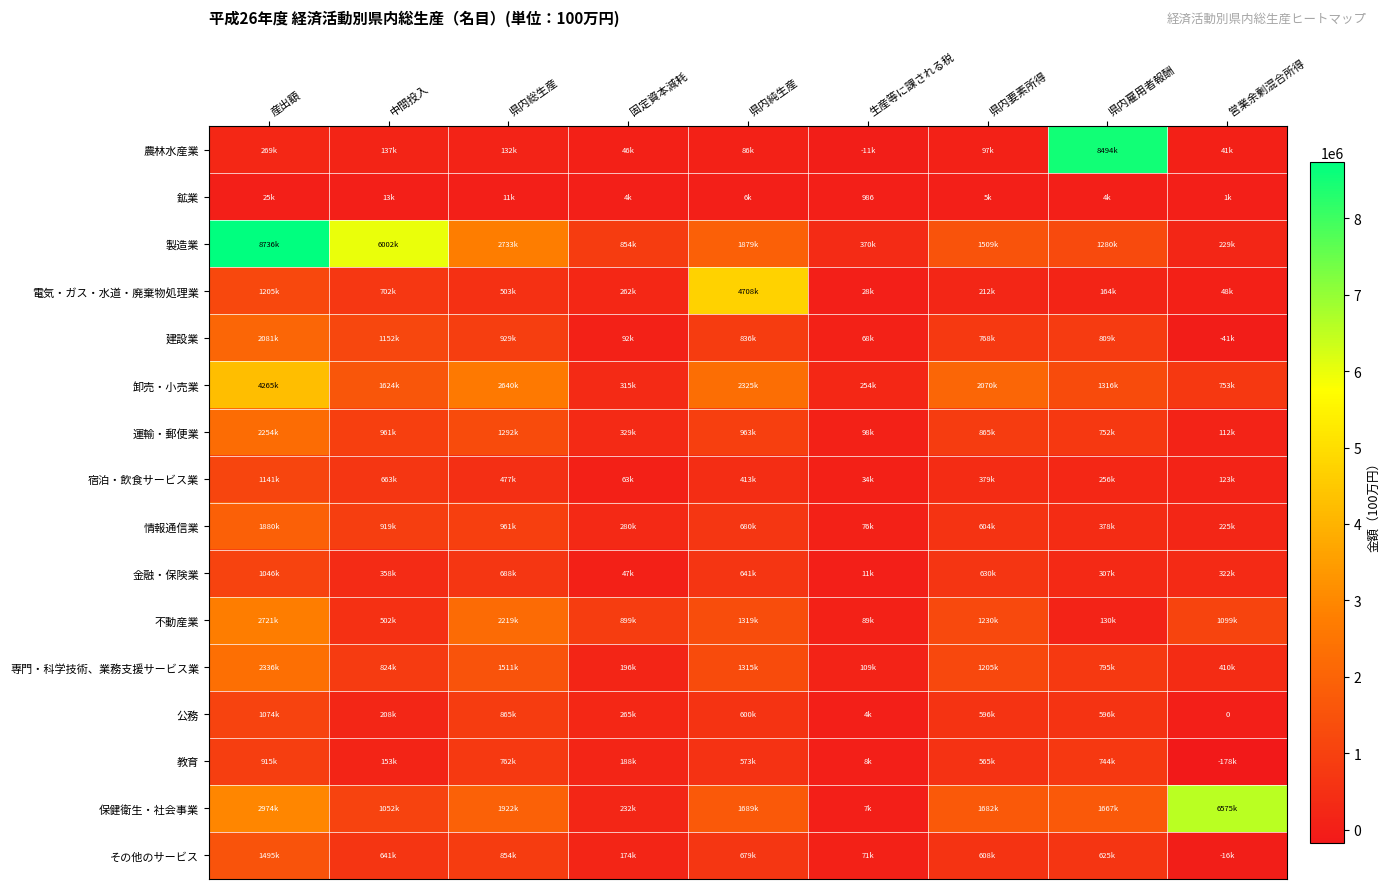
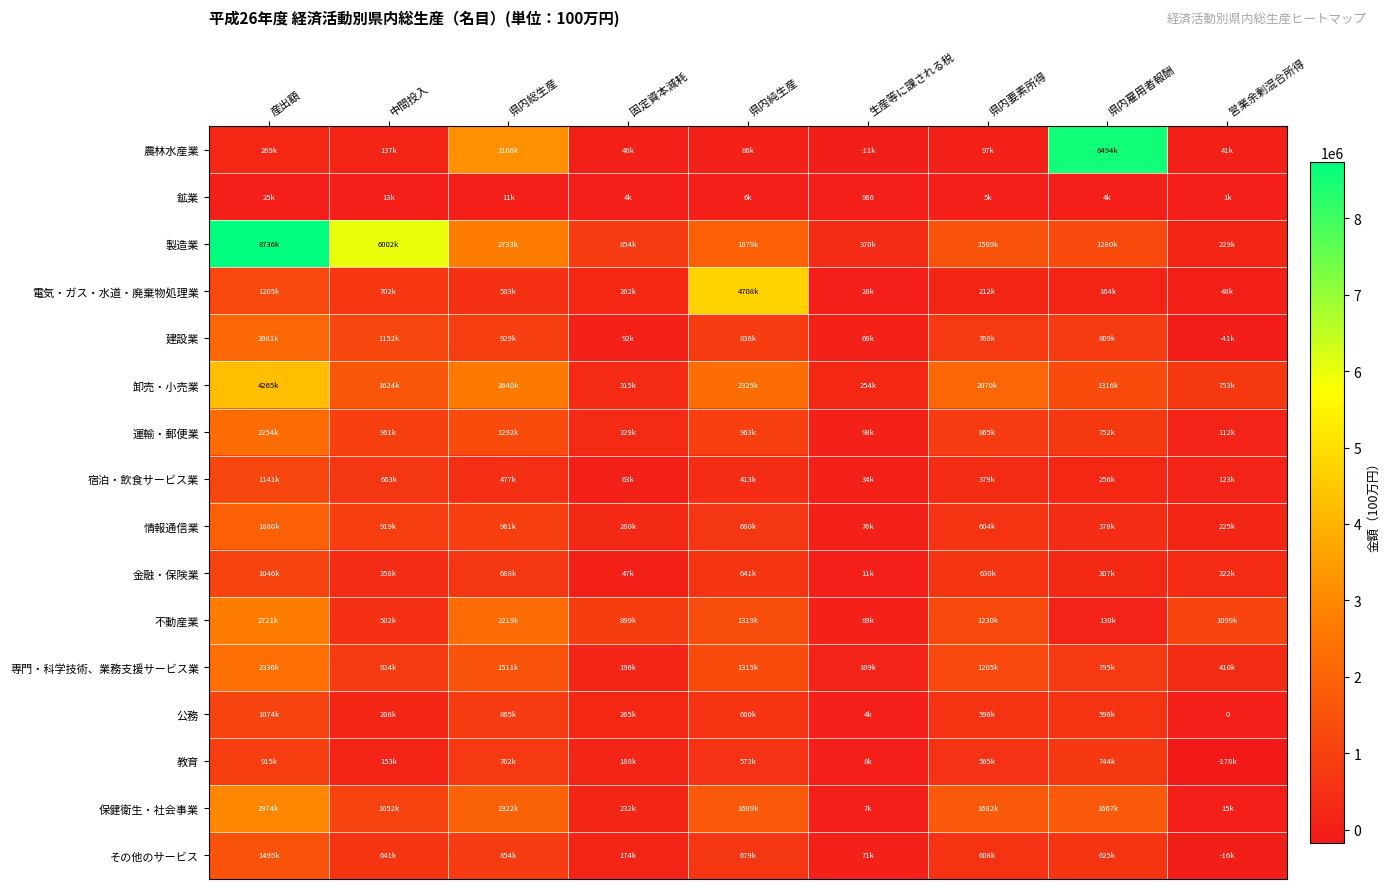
農林水産業, 県内総生産: 132k -> 3166k
保健衛生・社会事業, 営業余剰混合所得: 6575k -> 15k
